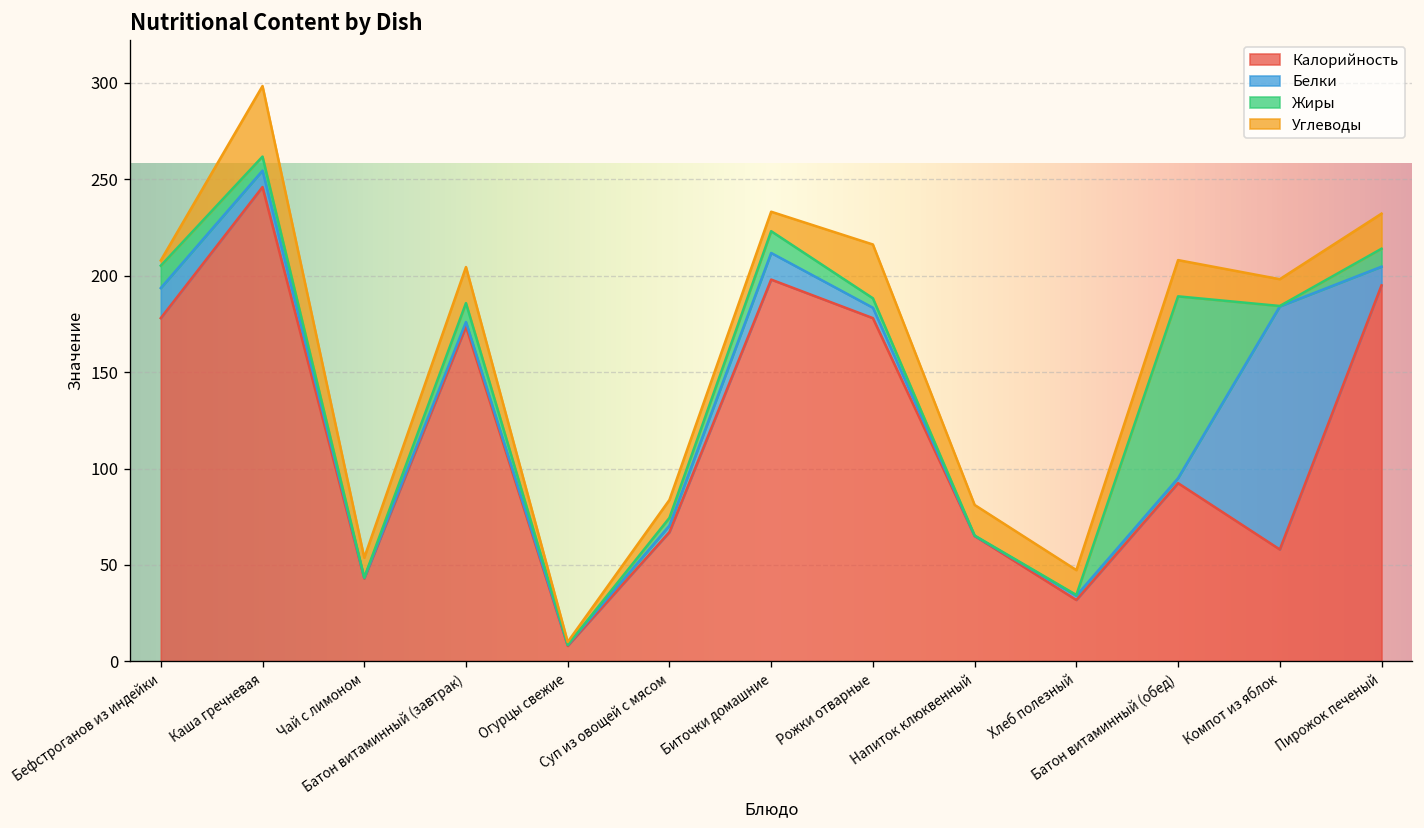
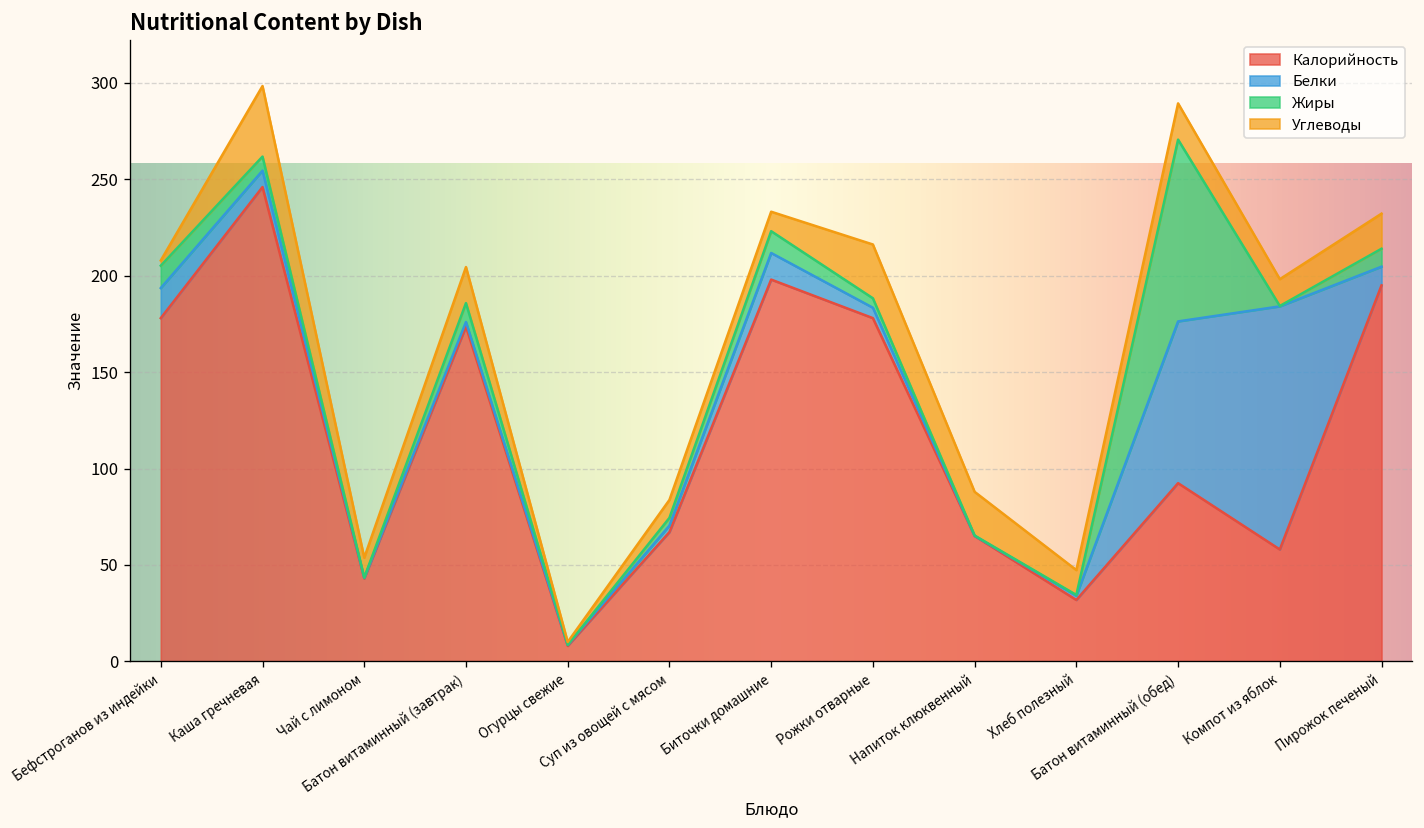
Углеводы, Напиток клюквенный: 16 -> 23
Белки, Батон витаминный (обед): 3 -> 84
